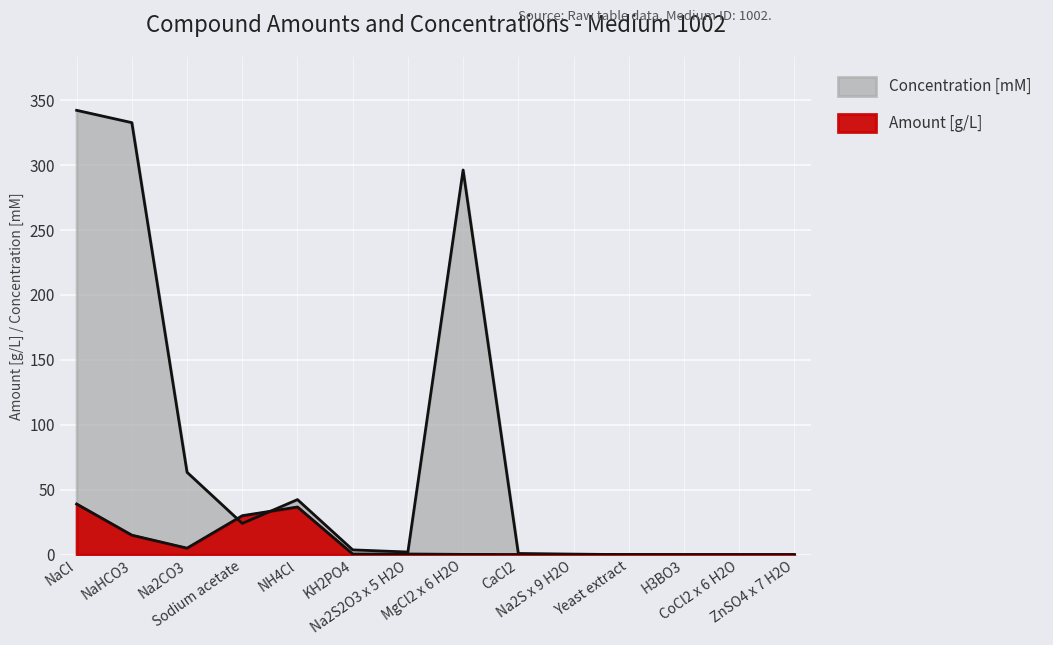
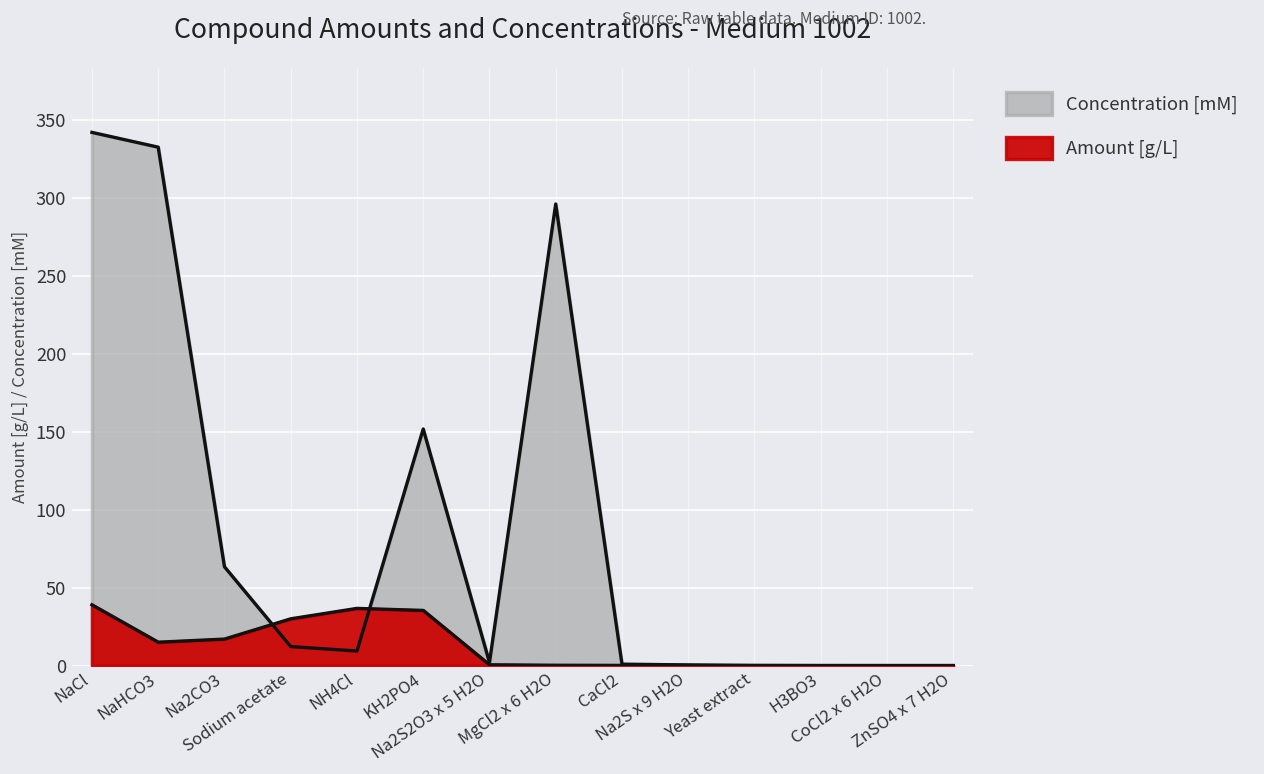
Amount [g/L], Na2CO3: 5 -> 17
Concentration [mM], Sodium acetate: 24 -> 12
Concentration [mM], NH4Cl: 42 -> 9
Concentration [mM], KH2PO4: 4 -> 152
Amount [g/L], KH2PO4: 1 -> 35
